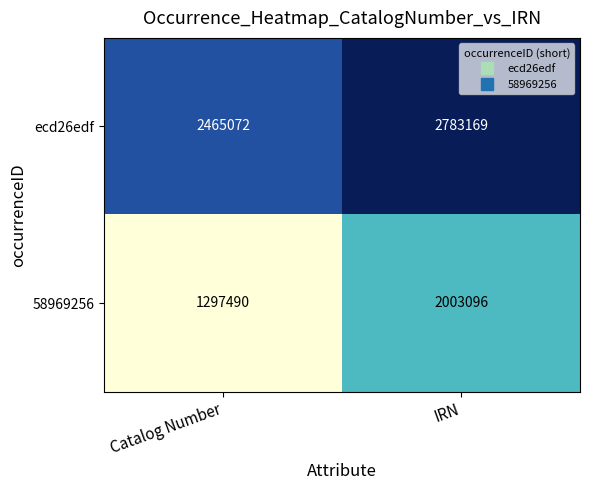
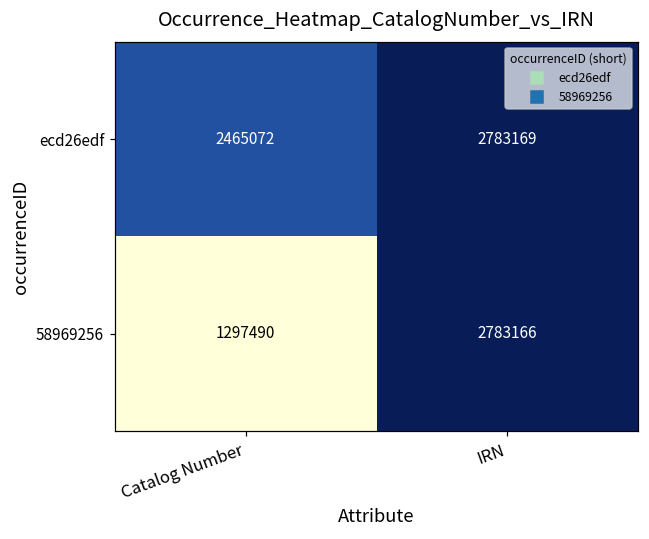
58969256, IRN: 2003096 -> 2783166
